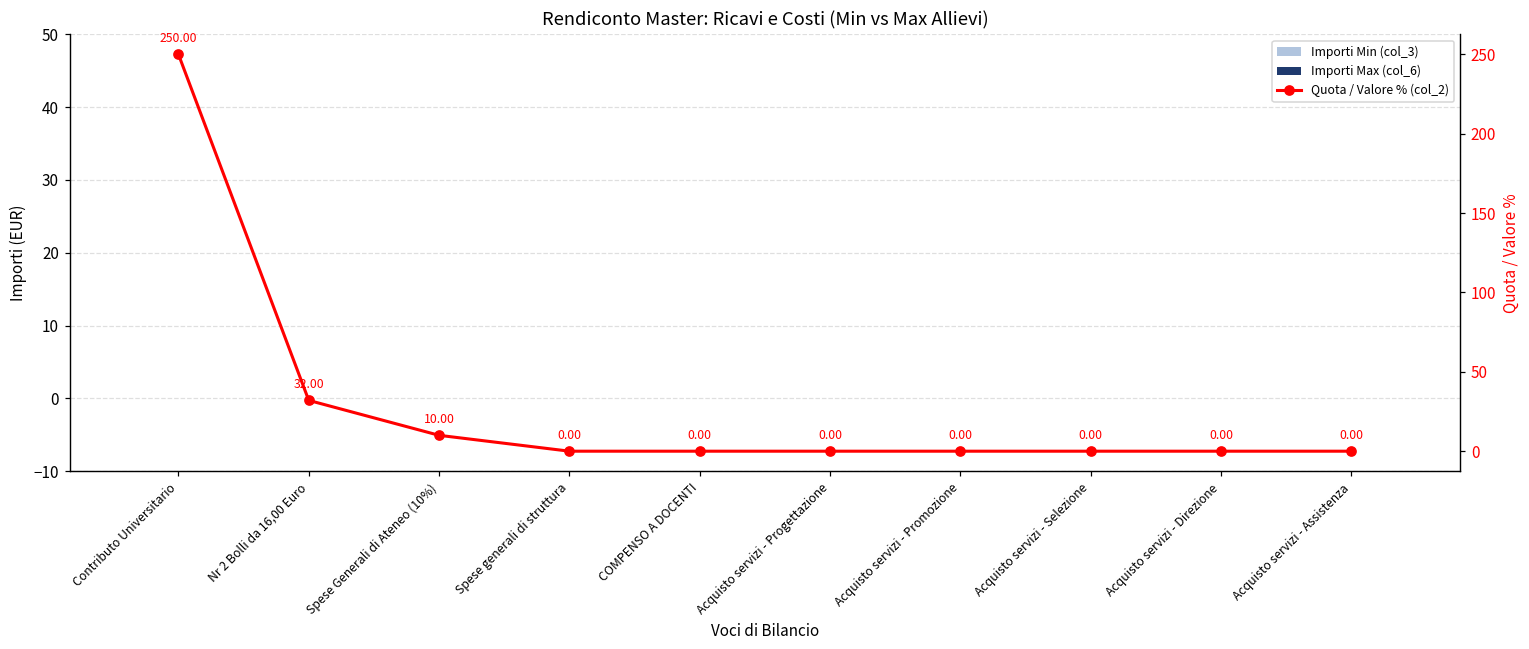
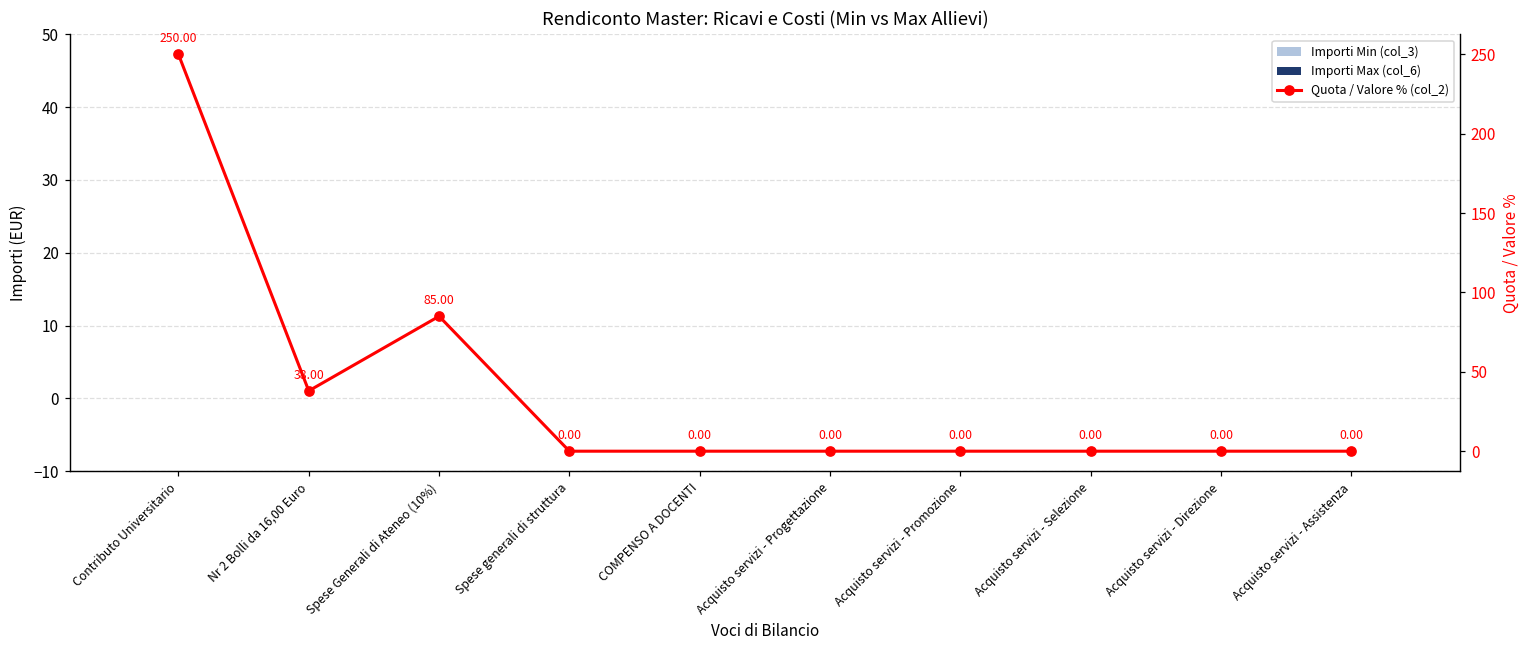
Quota / Valore % (col_2), Nr 2 Bolli da 16,00 Euro: 32.00 -> 38.00
Quota / Valore % (col_2), Spese Generali di Ateneo (10%): 10.00 -> 85.00
